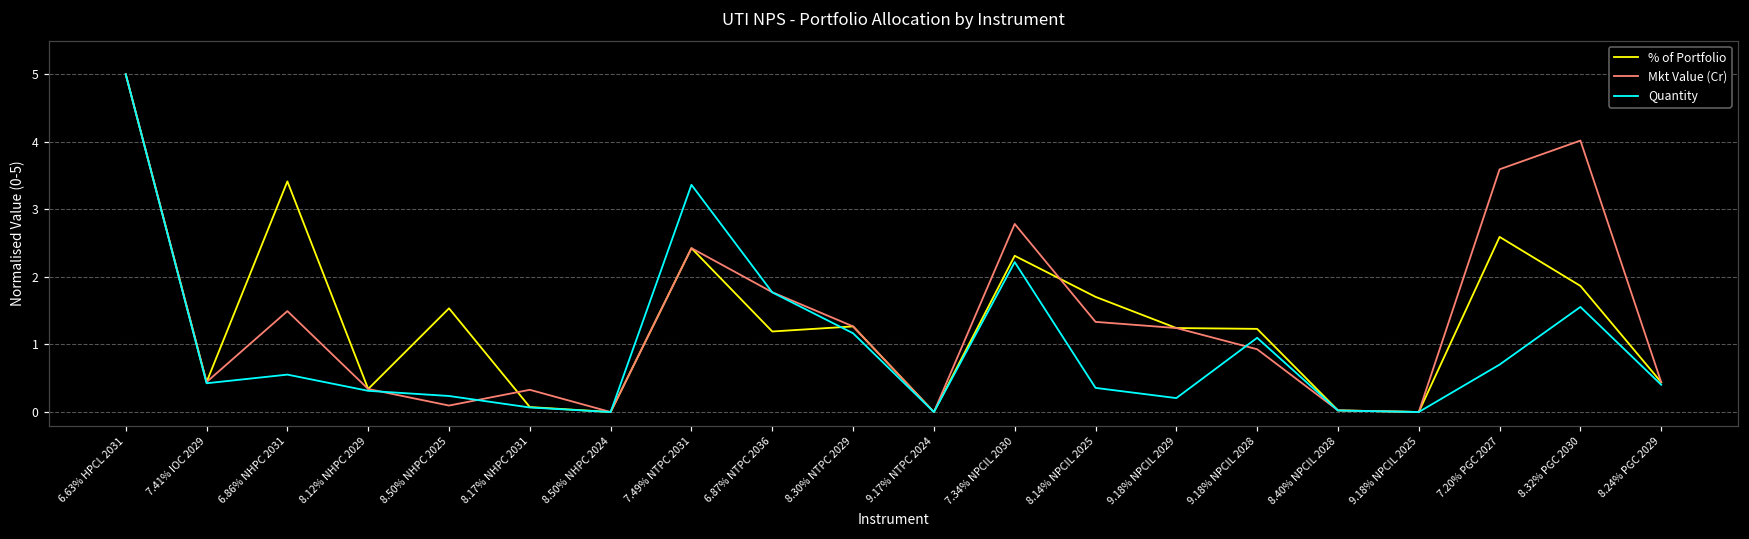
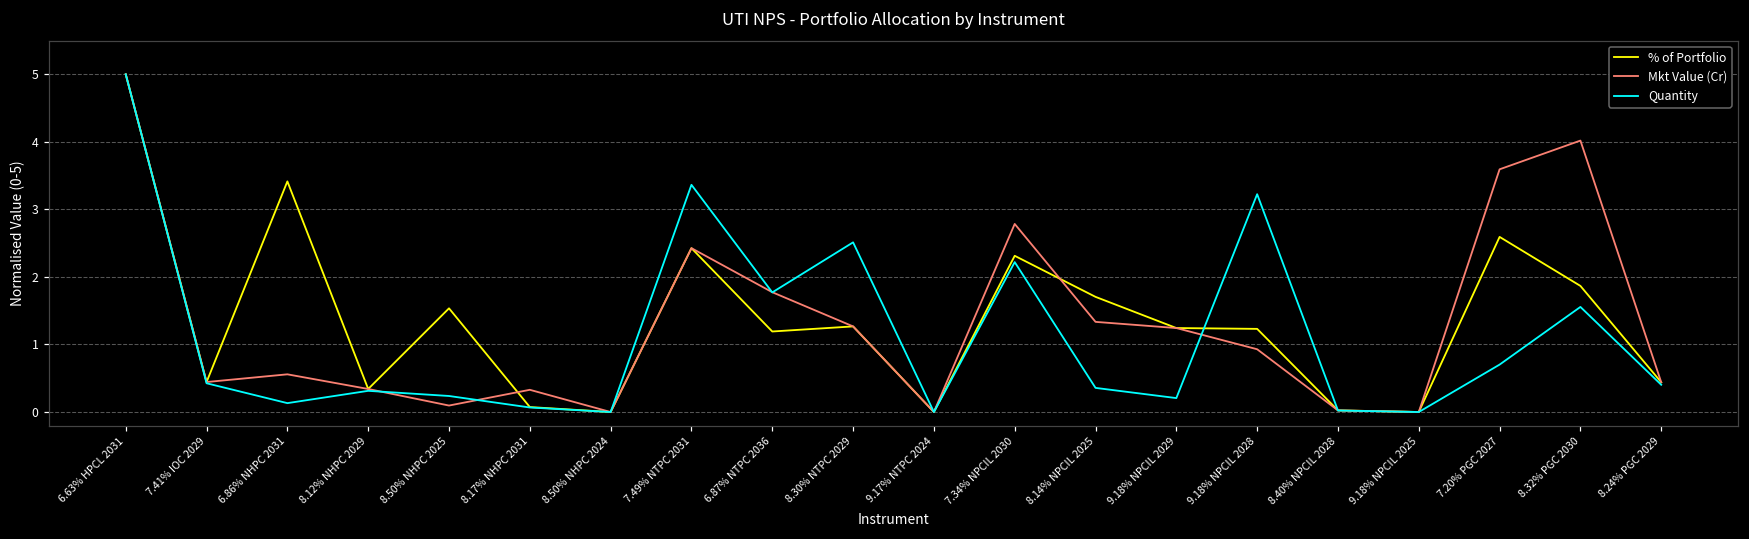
Mkt Value (Cr), 6.86% NHPC 2031: 1.5 -> 0.6
Quantity, 6.86% NHPC 2031: 0.6 -> 0.1
Quantity, 8.30% NTPC 2029: 1.2 -> 2.5
Quantity, 9.18% NPCIL 2028: 1.1 -> 3.2
